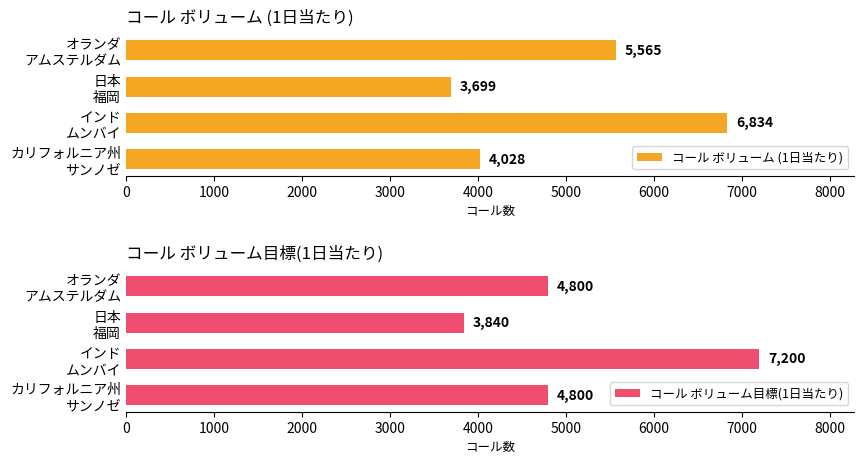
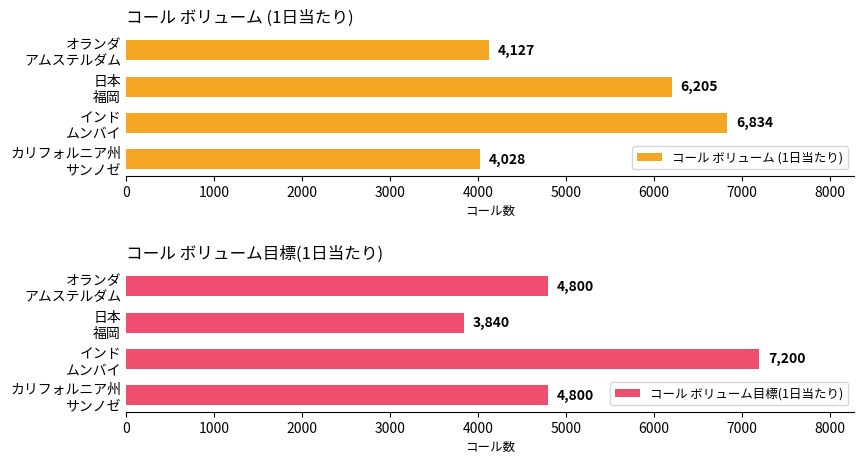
コール ボリューム (1日当たり), オランダ アムステルダム: 5,565 -> 4,127
コール ボリューム (1日当たり), 日本 福岡: 3,699 -> 6,205
